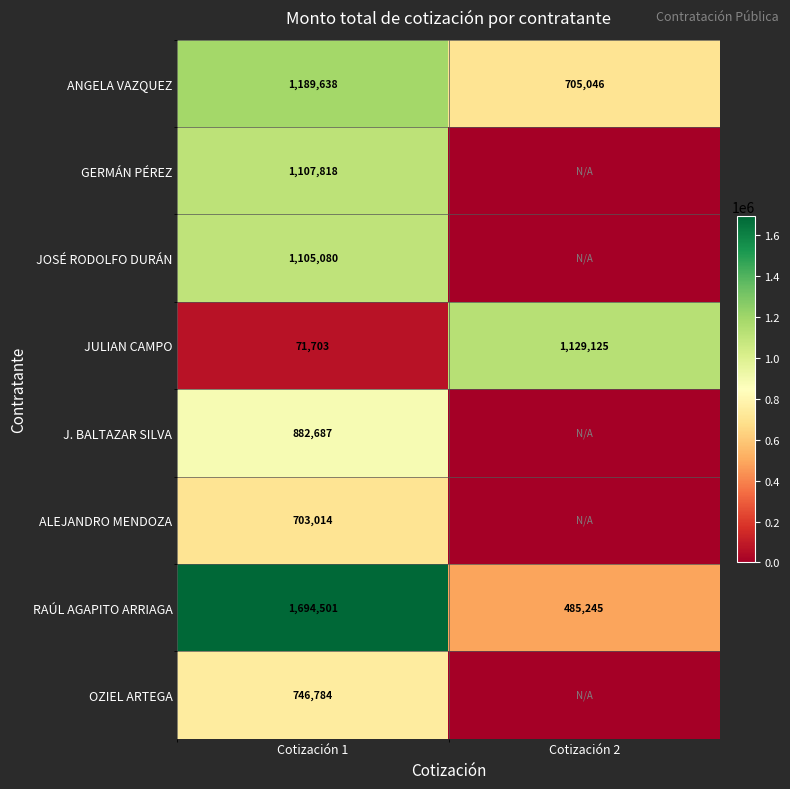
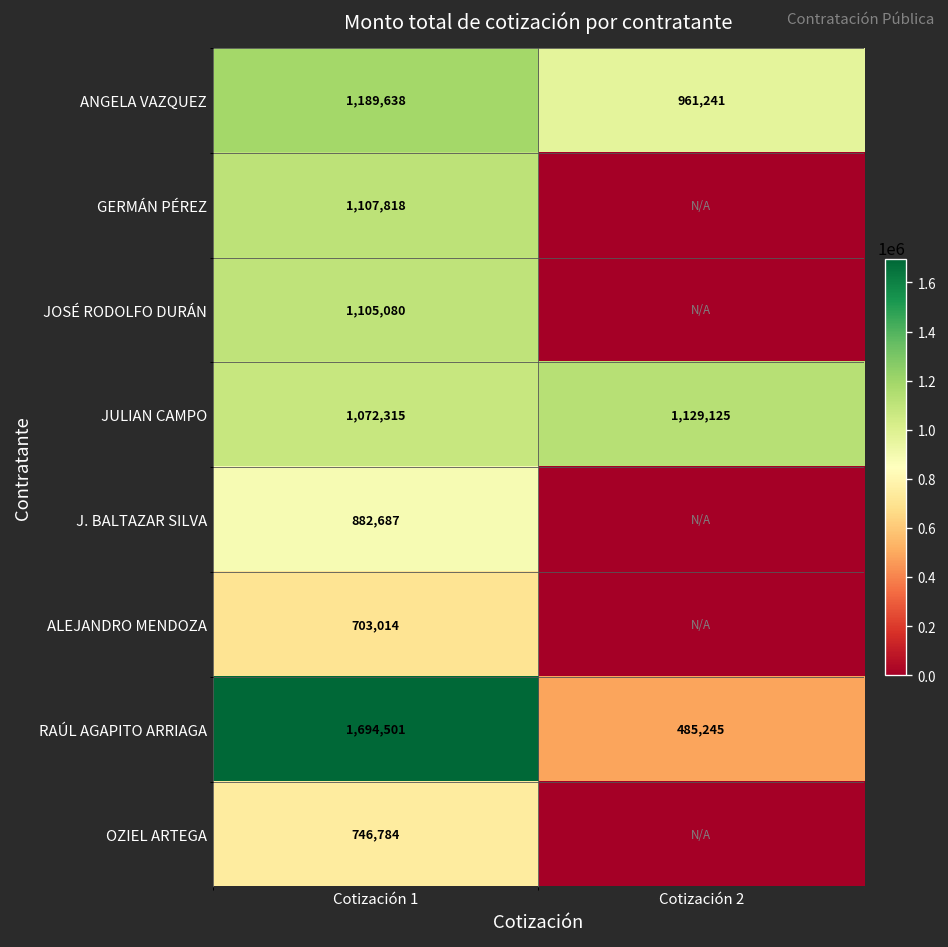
ANGELA VAZQUEZ, Cotización 2: 705,046 -> 961,241
JULIAN CAMPO, Cotización 1: 71,703 -> 1,072,315
